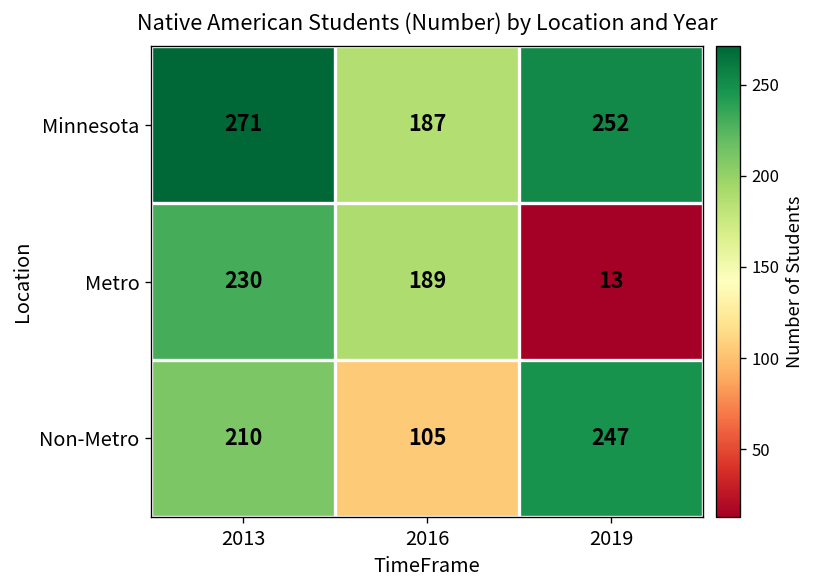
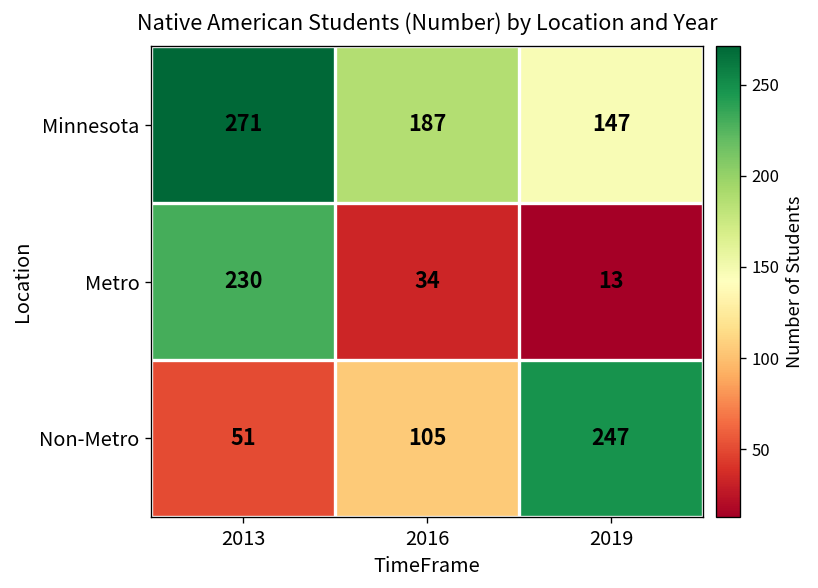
Minnesota, 2019: 252 -> 147
Metro, 2016: 189 -> 34
Non-Metro, 2013: 210 -> 51
